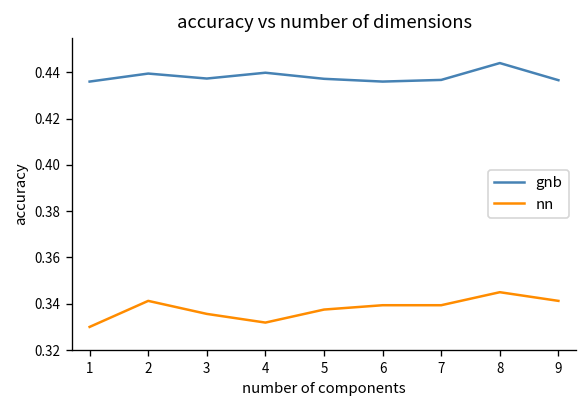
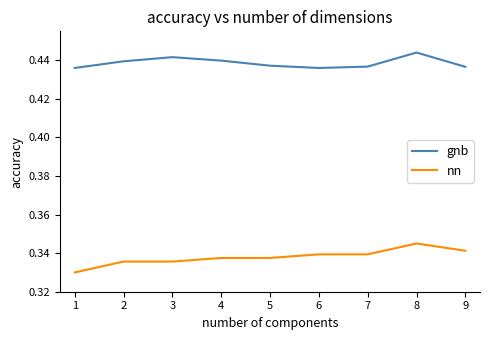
nn, 2: 0.341 -> 0.336
gnb, 3: 0.437 -> 0.442
nn, 4: 0.332 -> 0.337
